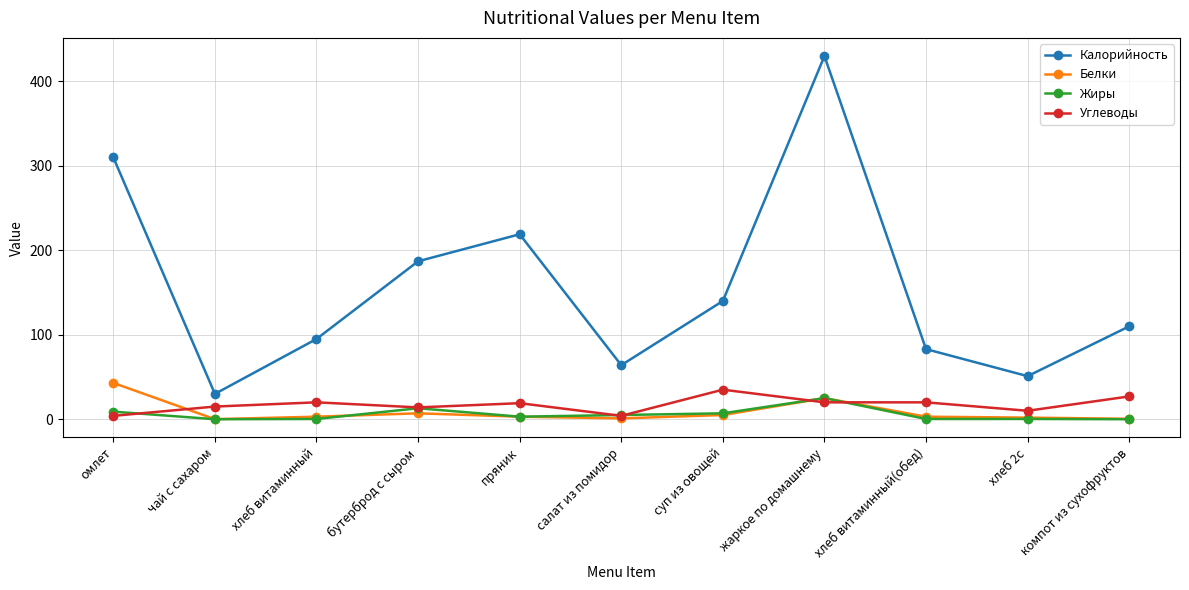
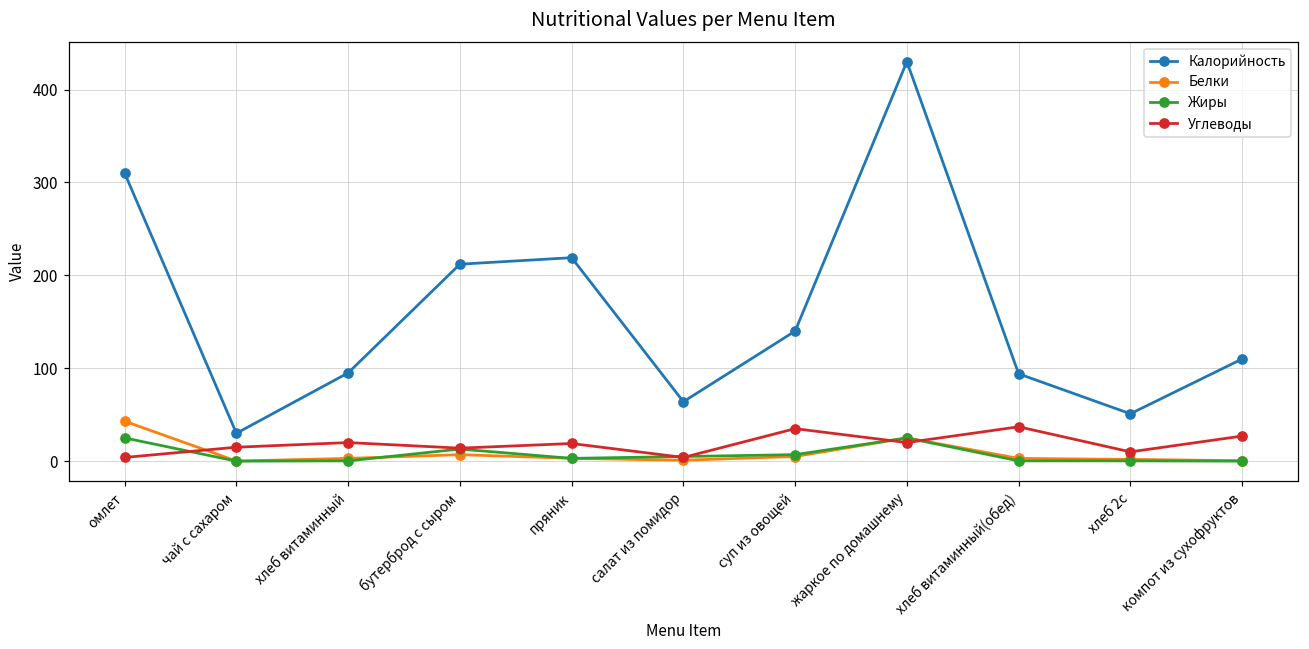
Жиры, омлет: 10 -> 30
Калорийность, бутерброд с сыром: 190 -> 210
Калорийность, хлеб витаминный(обед): 80 -> 90
Углеводы, хлеб витаминный(обед): 20 -> 40
